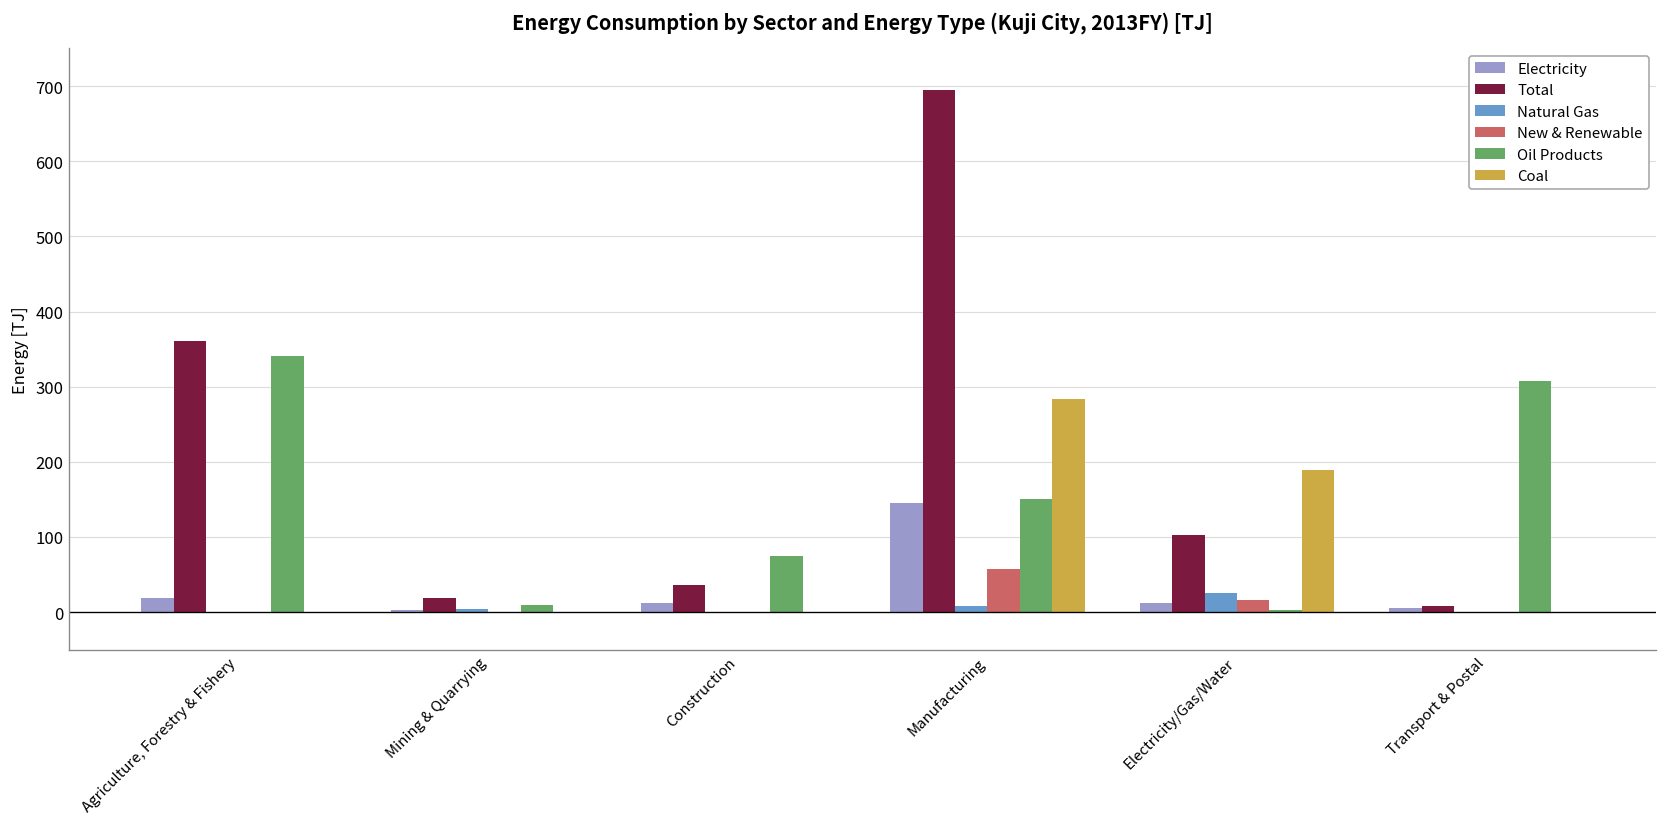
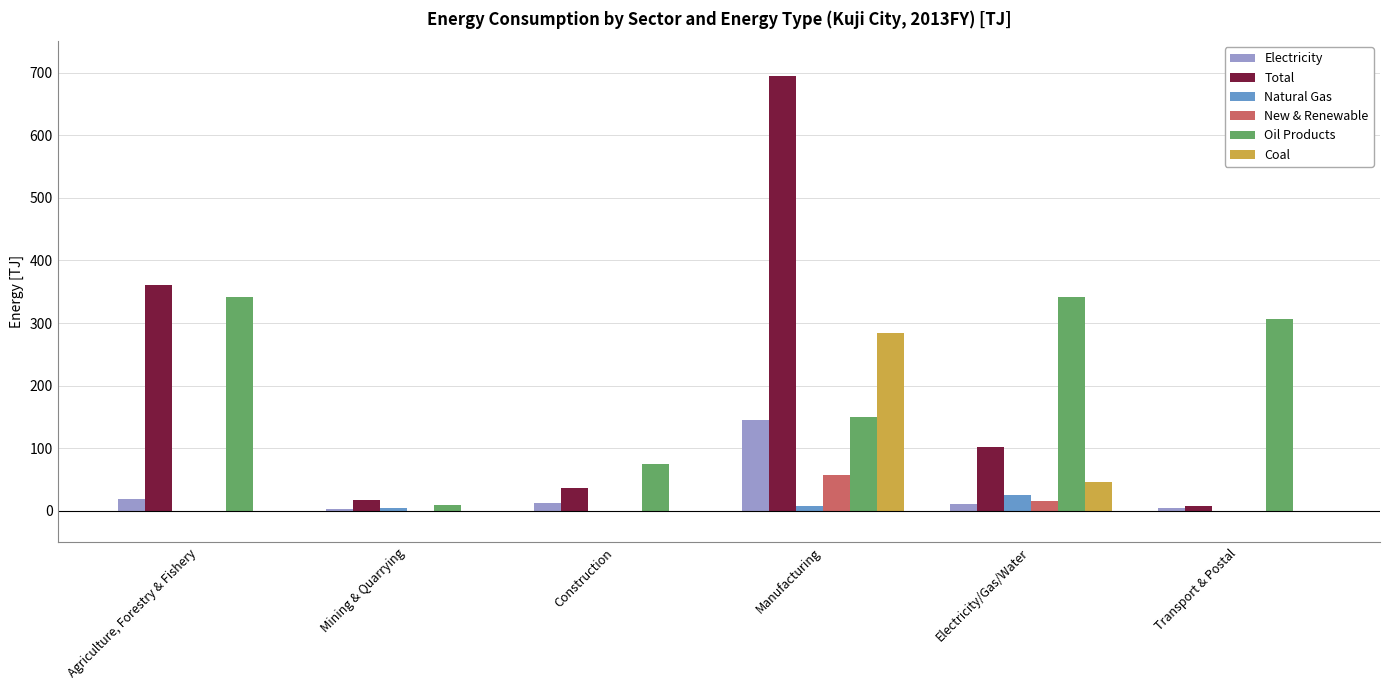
Oil Products, Electricity/Gas/Water: 0 -> 340
Coal, Electricity/Gas/Water: 190 -> 50
